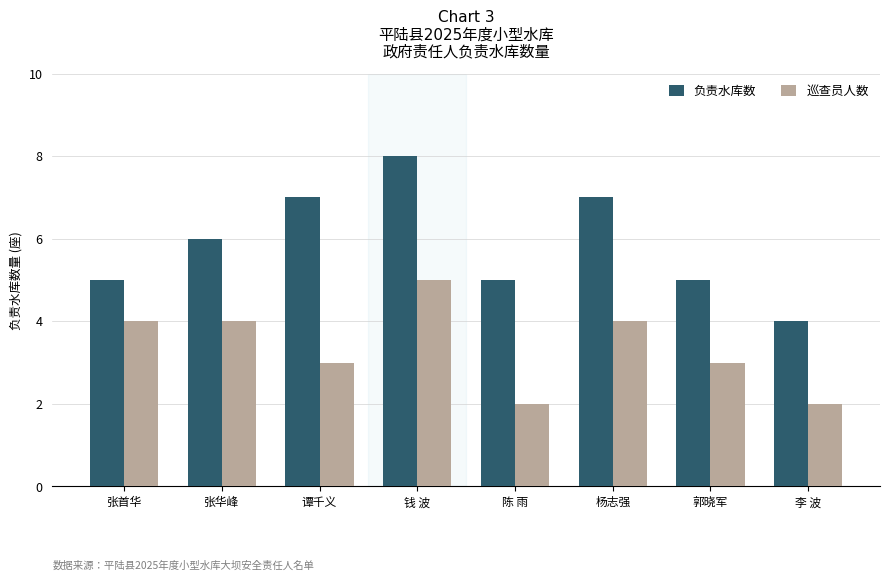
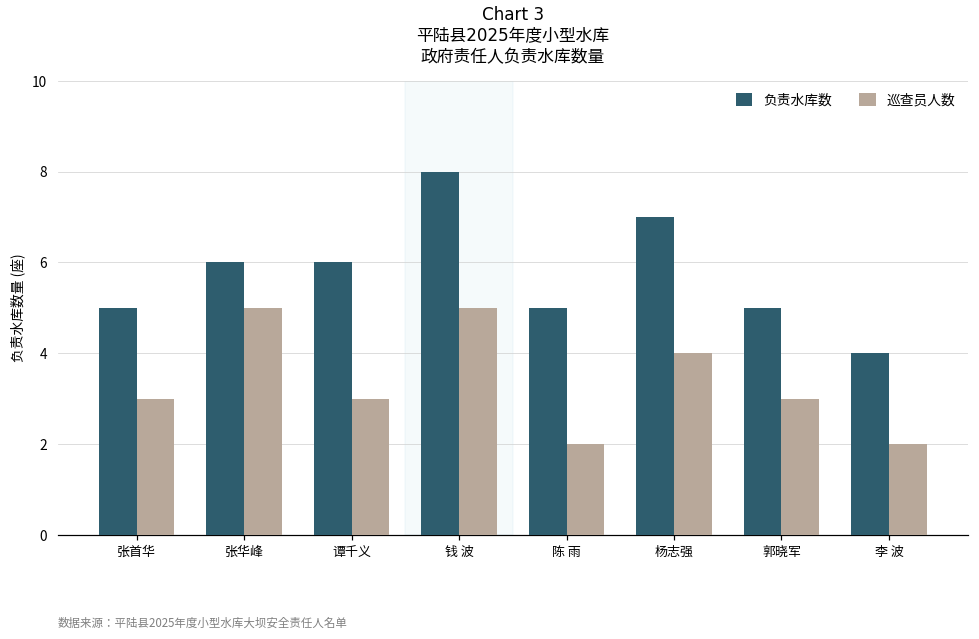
巡查员人数, 张首华: 4 -> 3
巡查员人数, 张华峰: 4 -> 5
负责水库数, 谭千义: 7 -> 6
